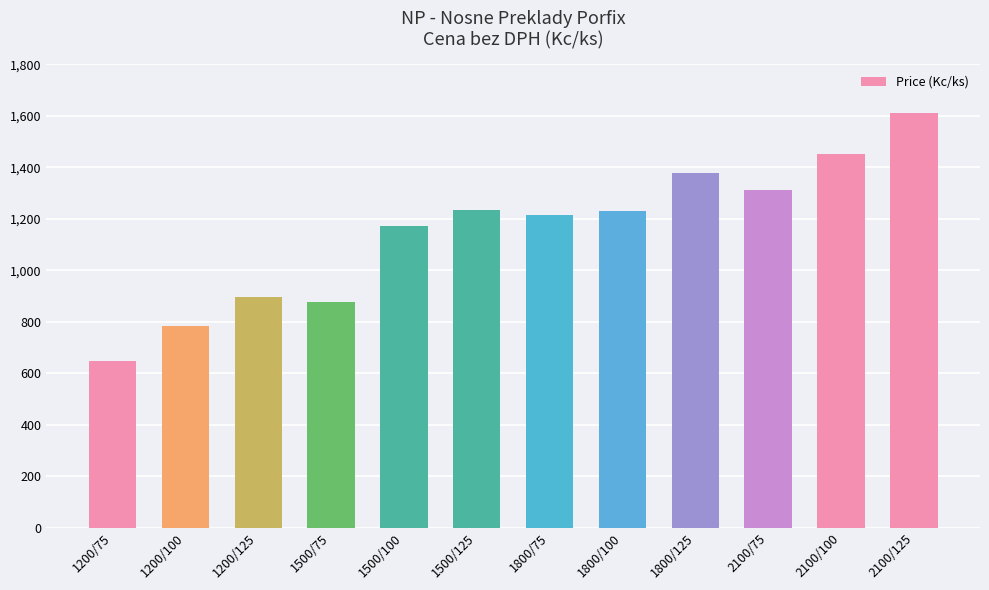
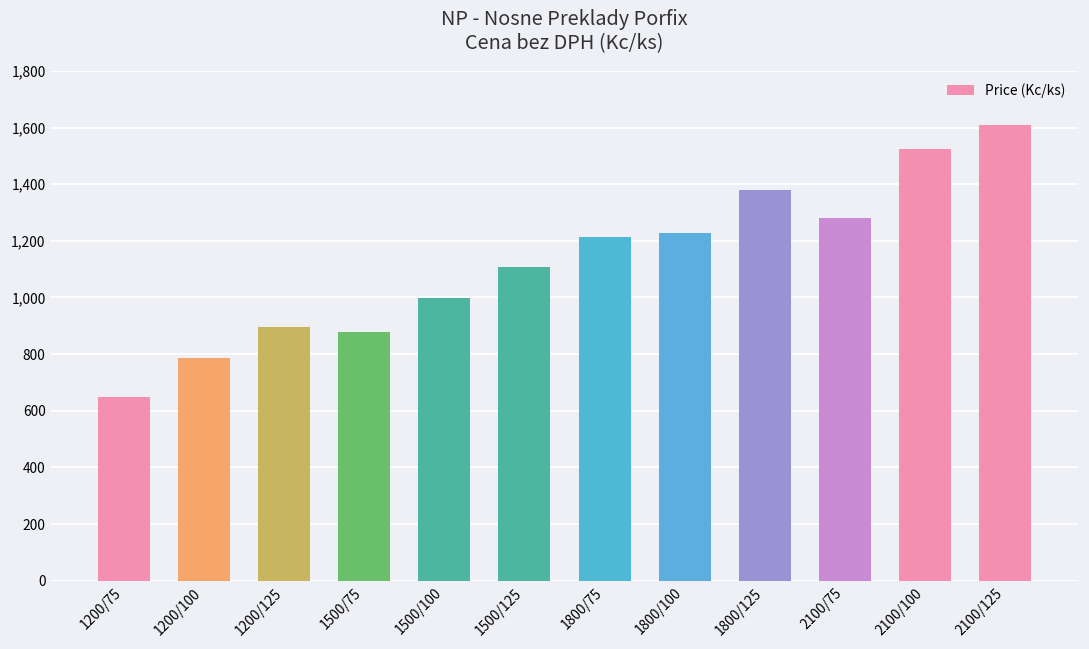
1500/100: 1,170 -> 1,000
1500/125: 1,230 -> 1,110
2100/75: 1,310 -> 1,280
2100/100: 1,450 -> 1,530
